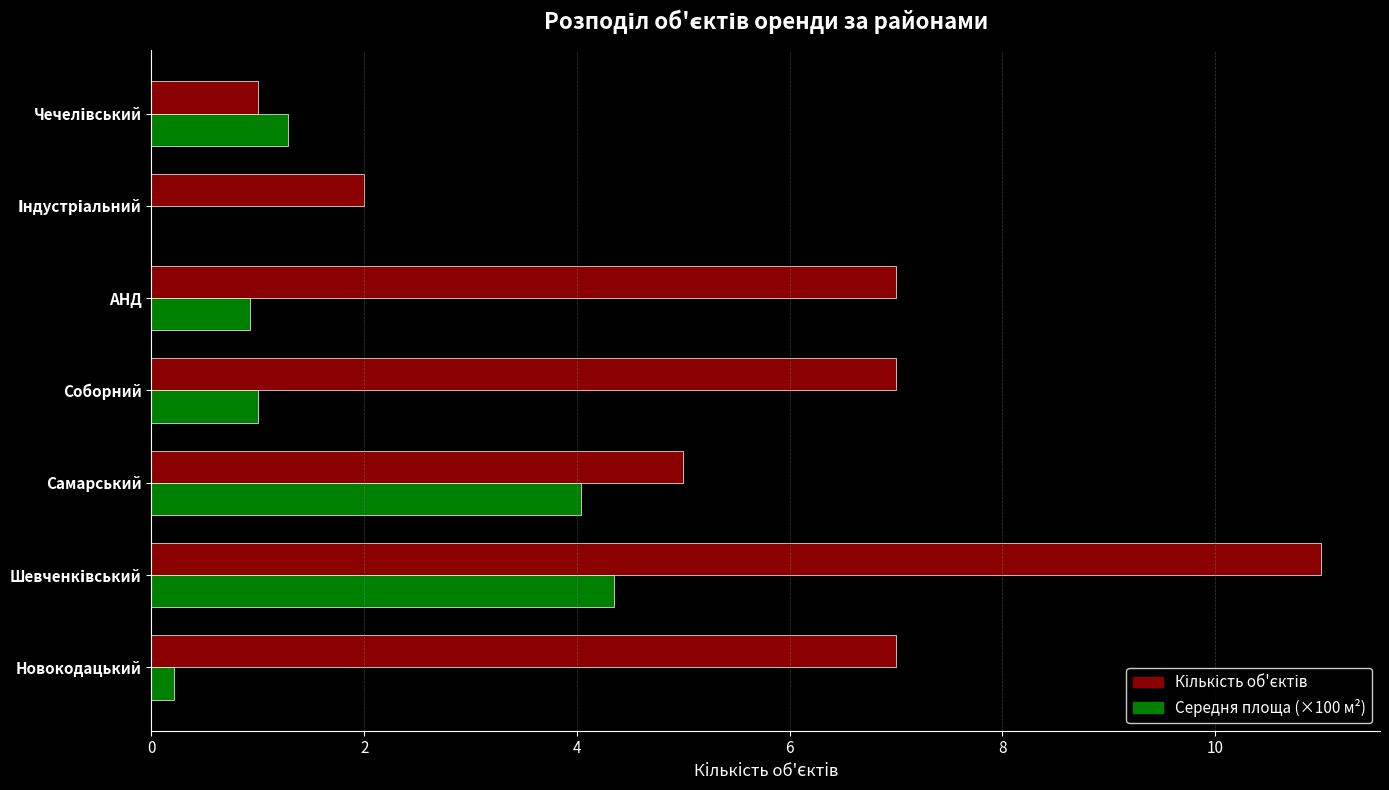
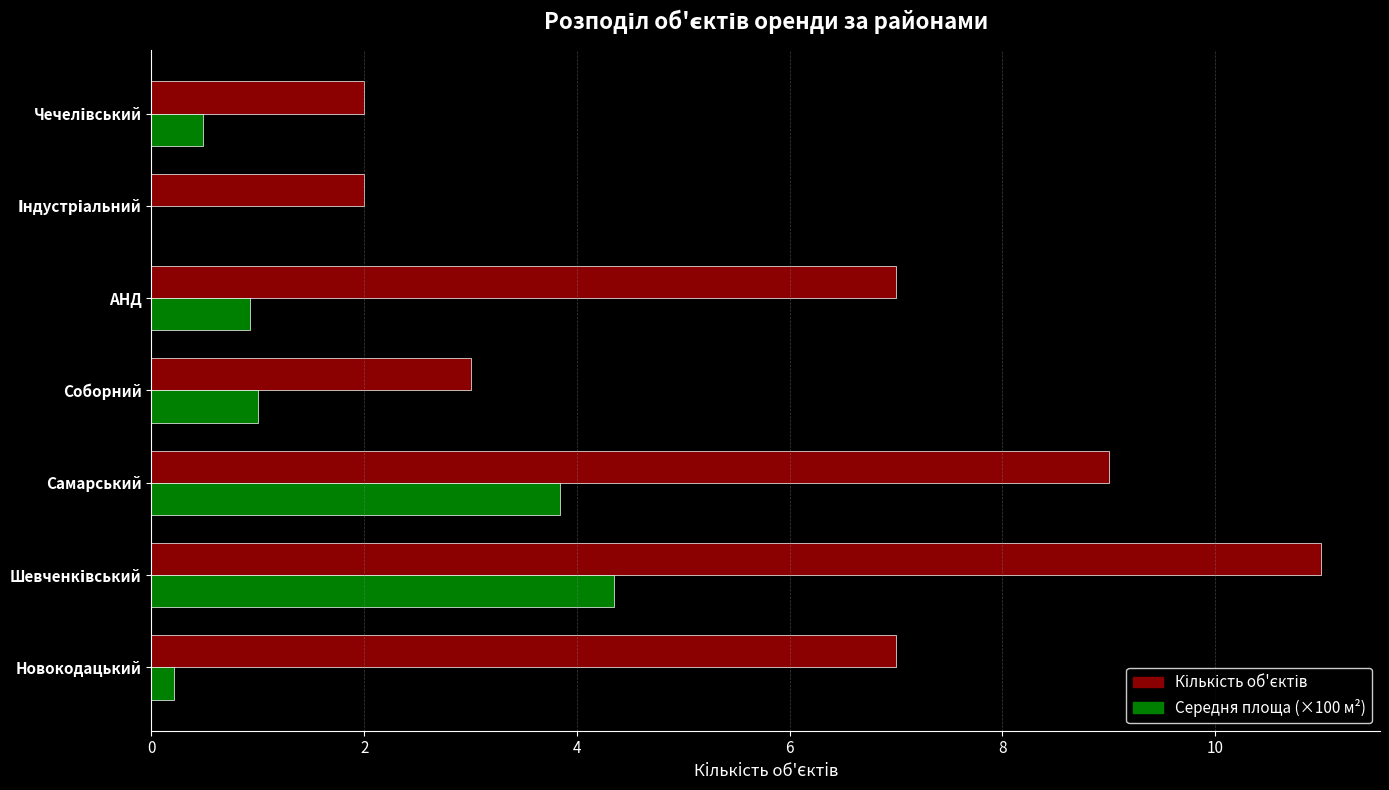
Кількість об'єктів, Чечелівський: 1 -> 2
Середня площа (×100 м²), Чечелівський: 1.28 -> 0.49
Кількість об'єктів, Соборний: 7 -> 3
Кількість об'єктів, Самарський: 5 -> 9
Середня площа (×100 м²), Самарський: 4.04 -> 3.84
